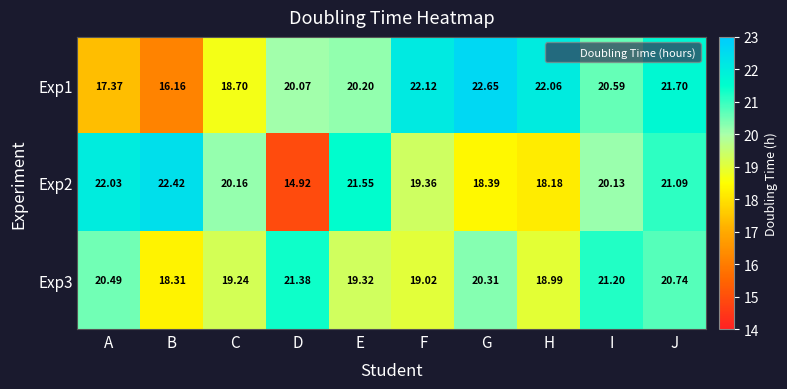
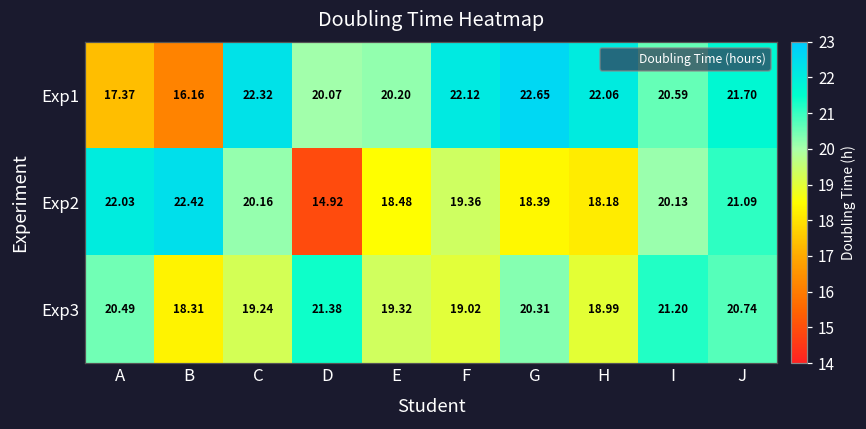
Exp1, C: 18.70 -> 22.32
Exp2, E: 21.55 -> 18.48
